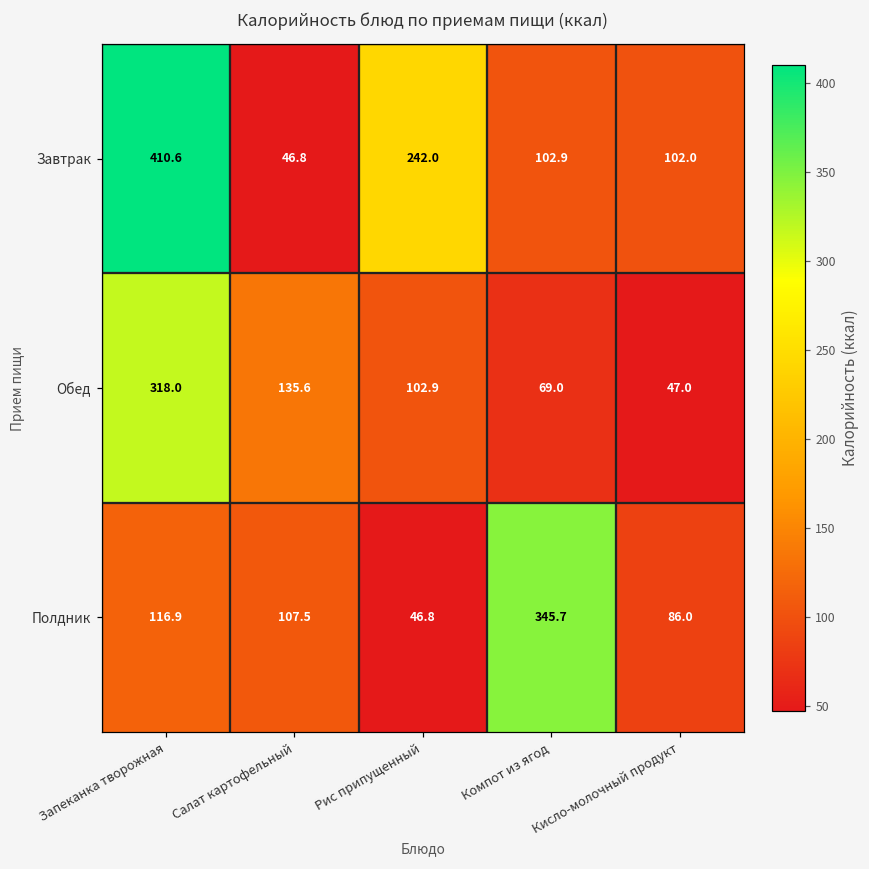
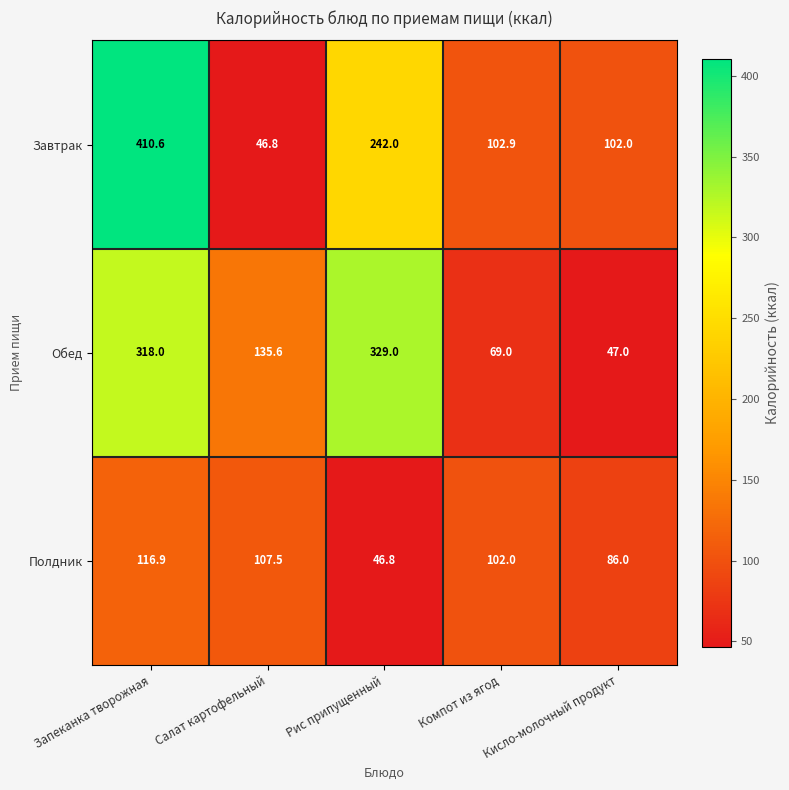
Обед, Рис припущенный: 102.9 -> 329.0
Полдник, Компот из ягод: 345.7 -> 102.0
